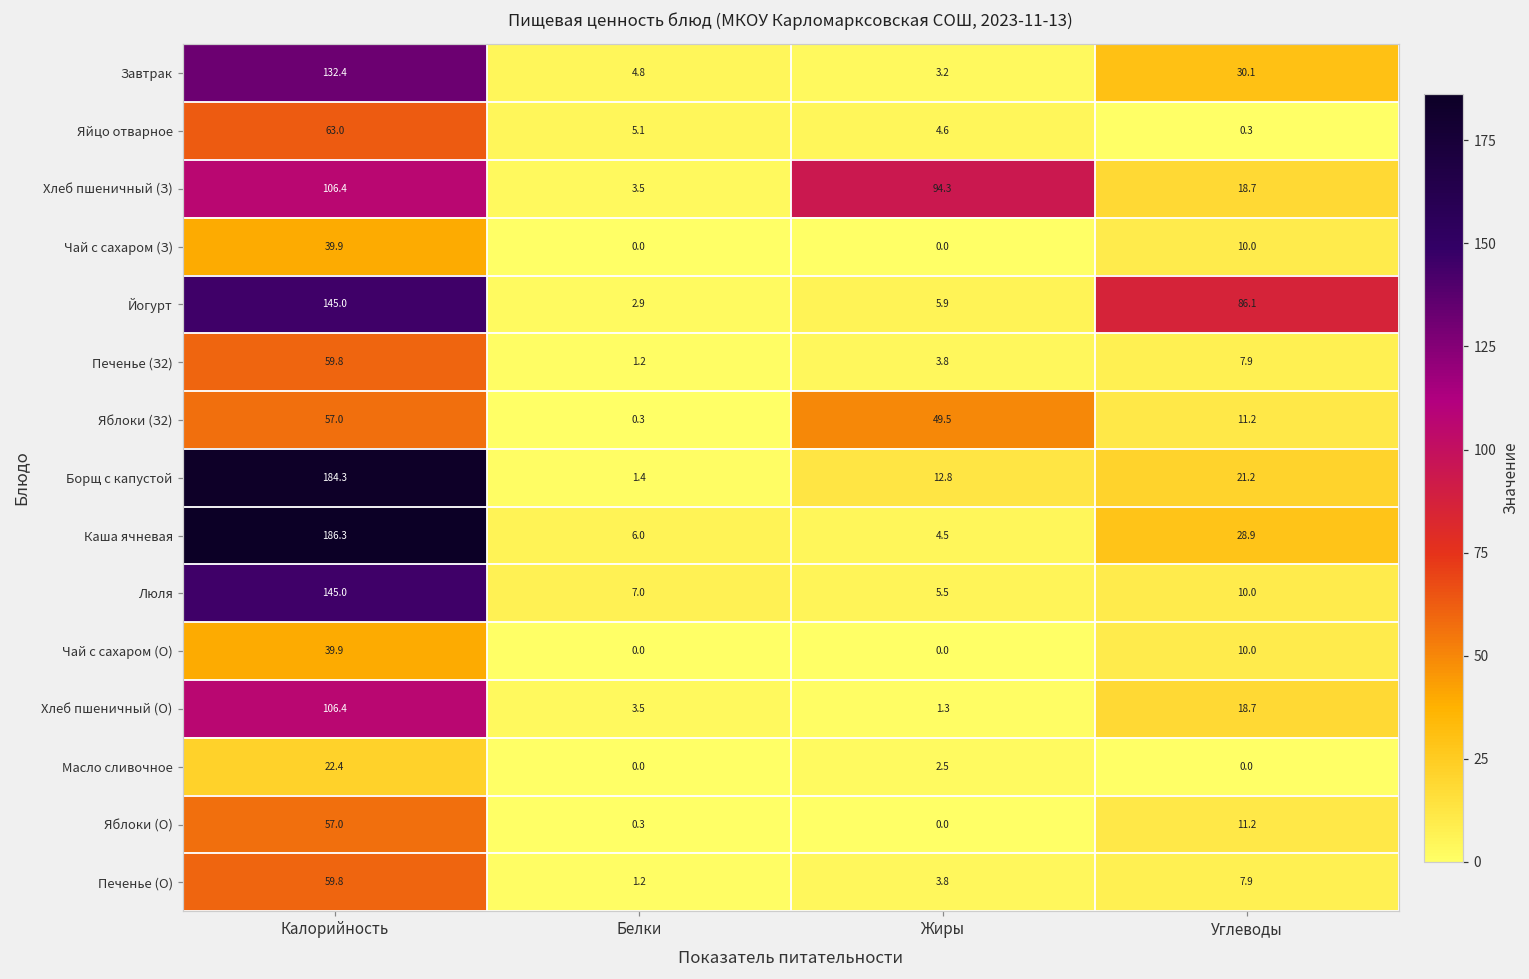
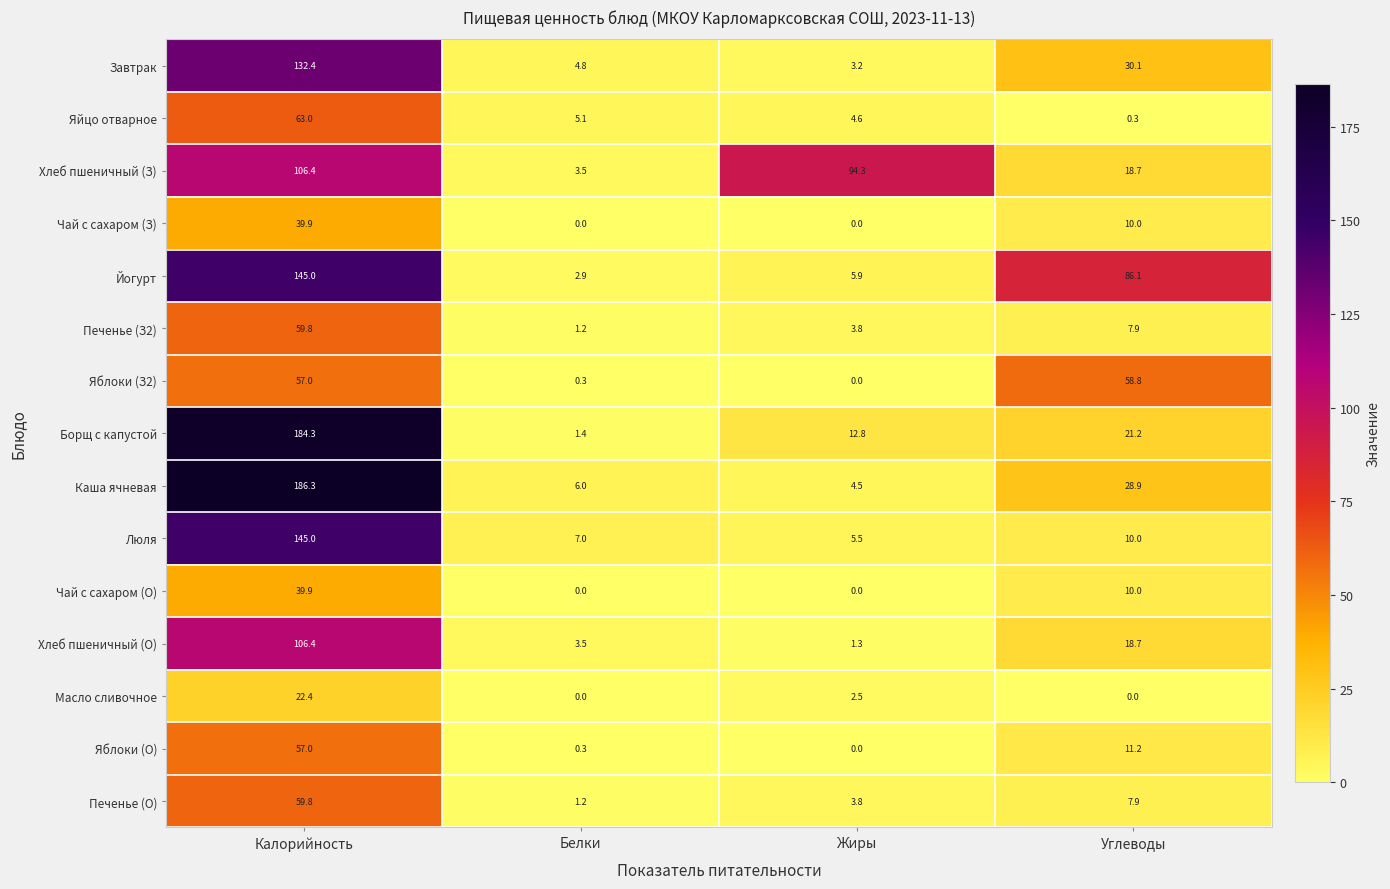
Яблоки (З2), Жиры: 49.5 -> 0.0
Яблоки (З2), Углеводы: 11.2 -> 58.8
